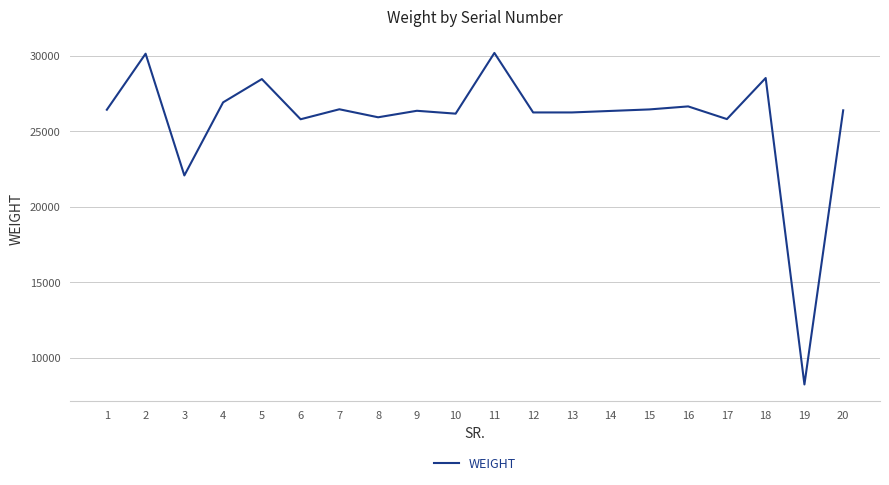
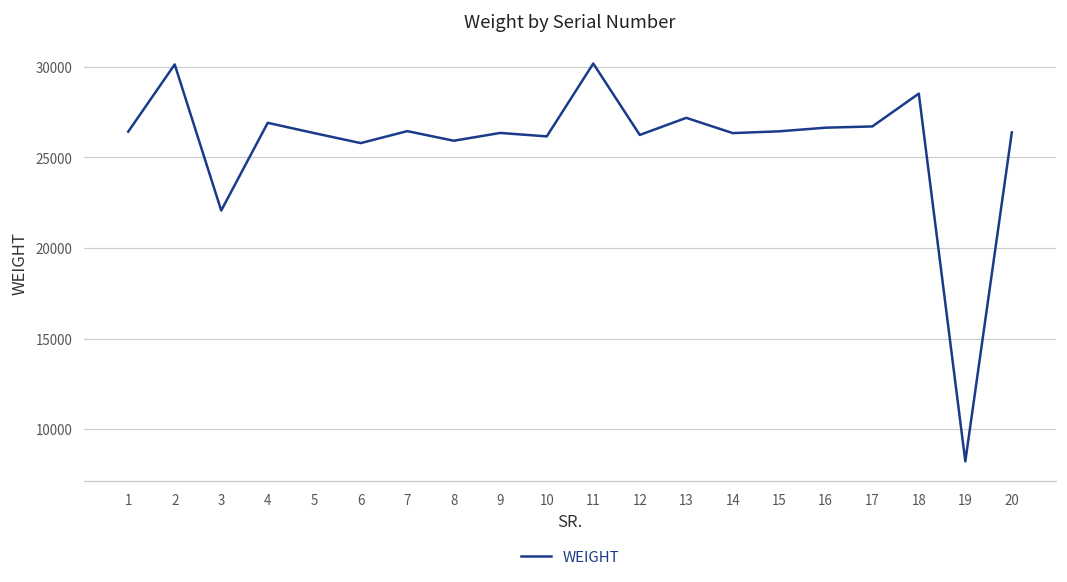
5: 28500 -> 26300
13: 26200 -> 27200
17: 25800 -> 26700
